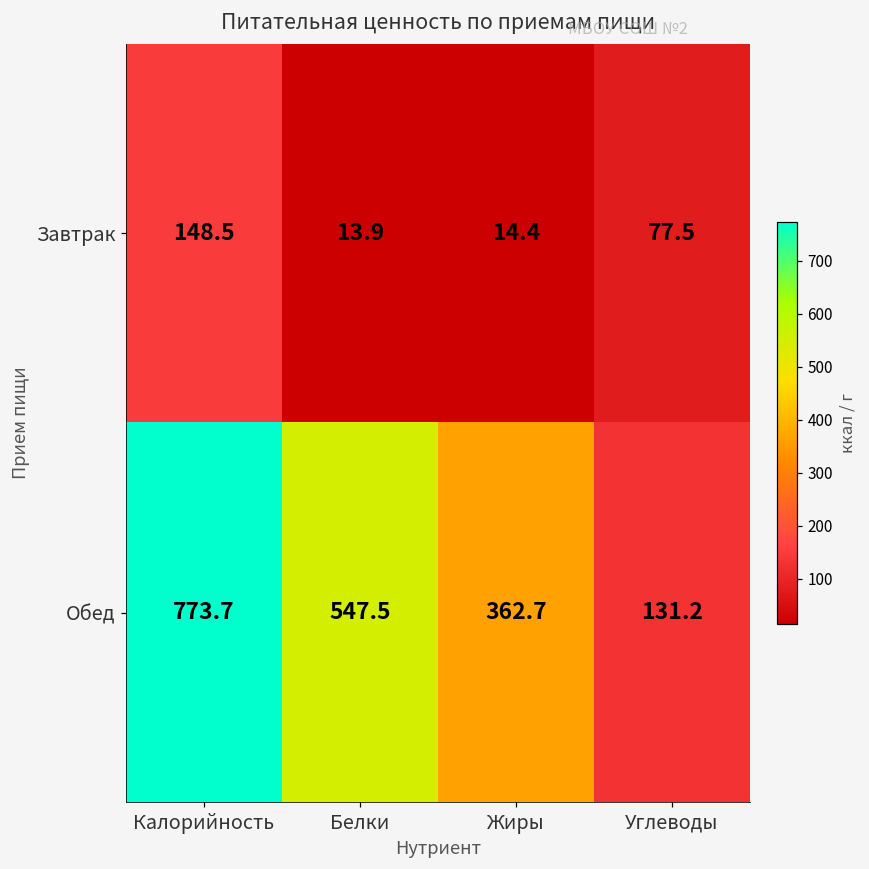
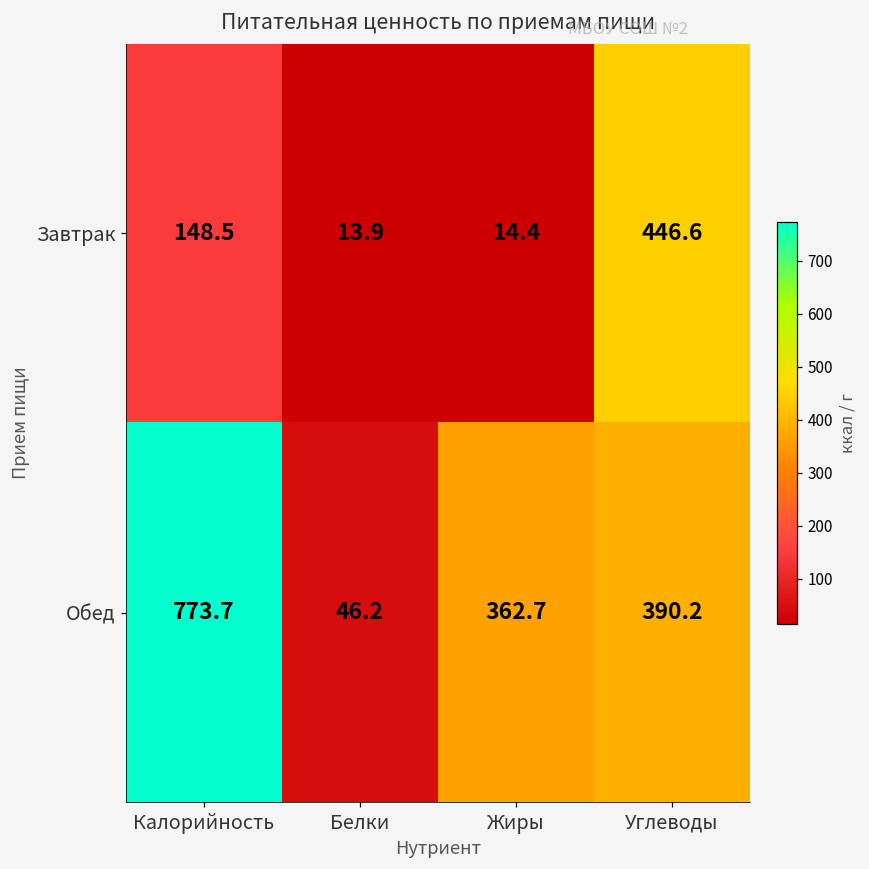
Завтрак, Углеводы: 77.5 -> 446.6
Обед, Белки: 547.5 -> 46.2
Обед, Углеводы: 131.2 -> 390.2
